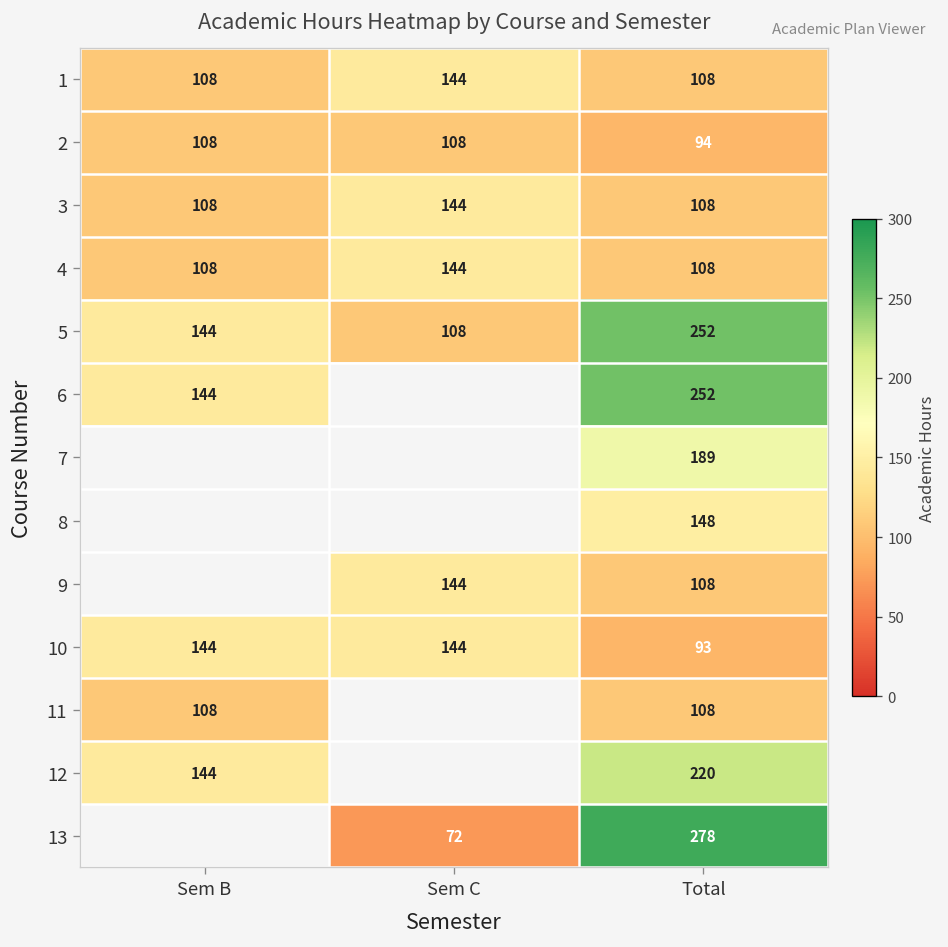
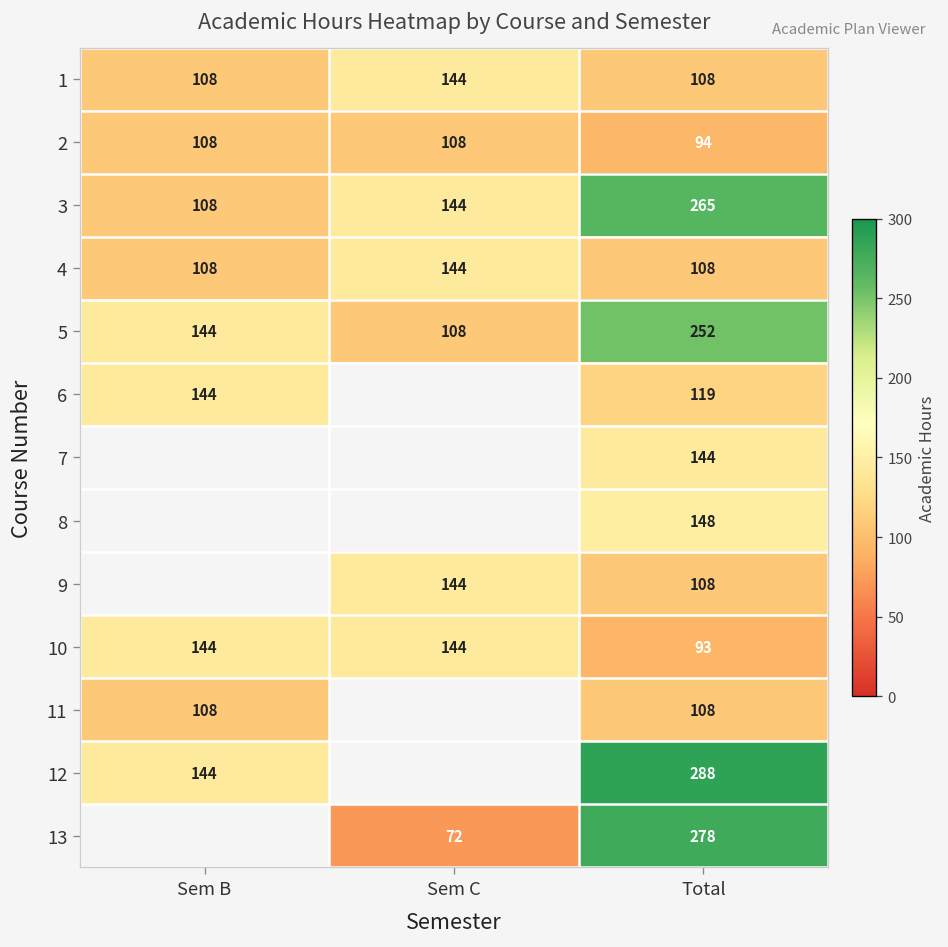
3, Total: 108 -> 265
6, Total: 252 -> 119
7, Total: 189 -> 144
12, Total: 220 -> 288
